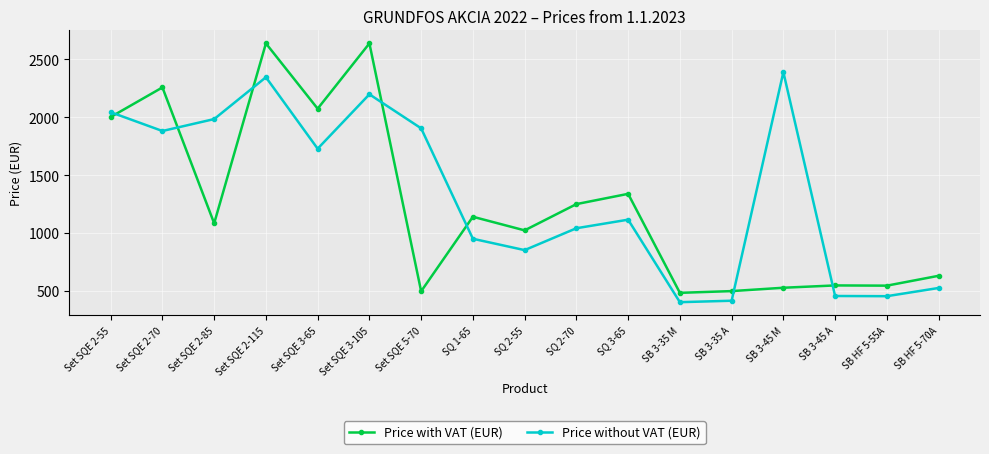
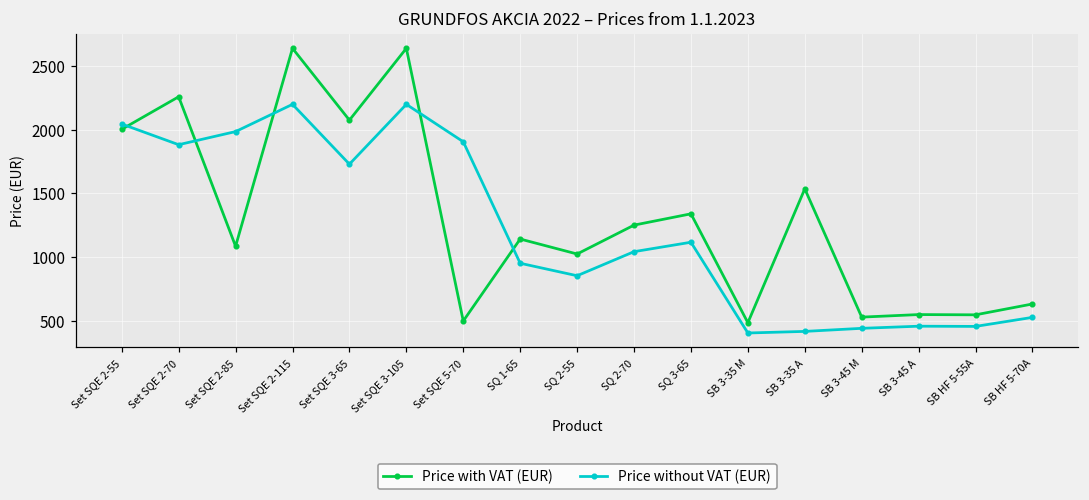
Price without VAT (EUR), Set SQE 2-115: 2350 -> 2200
Price with VAT (EUR), SB 3-35 A: 500 -> 1540
Price without VAT (EUR), SB 3-45 M: 2390 -> 440
